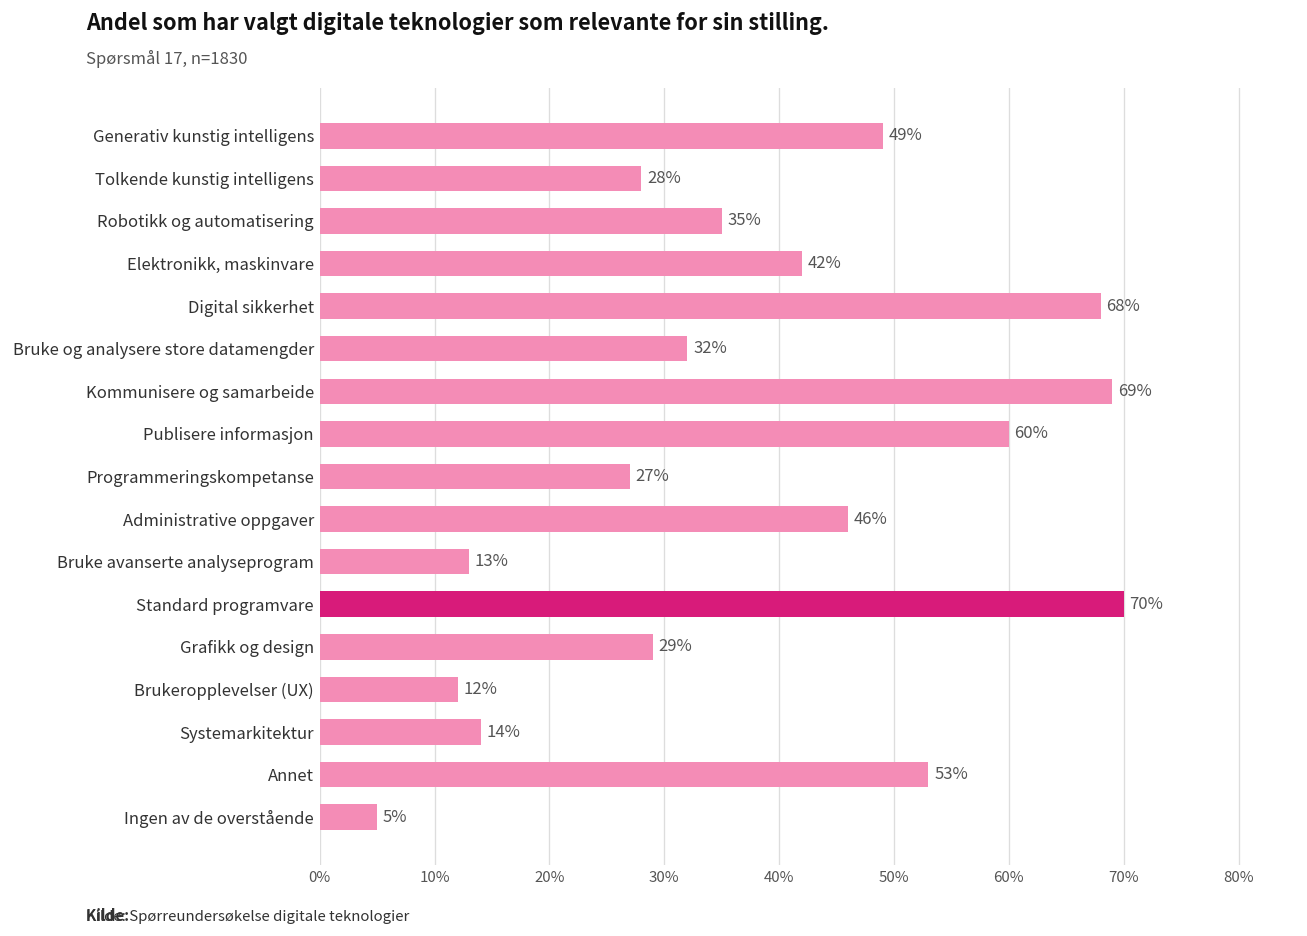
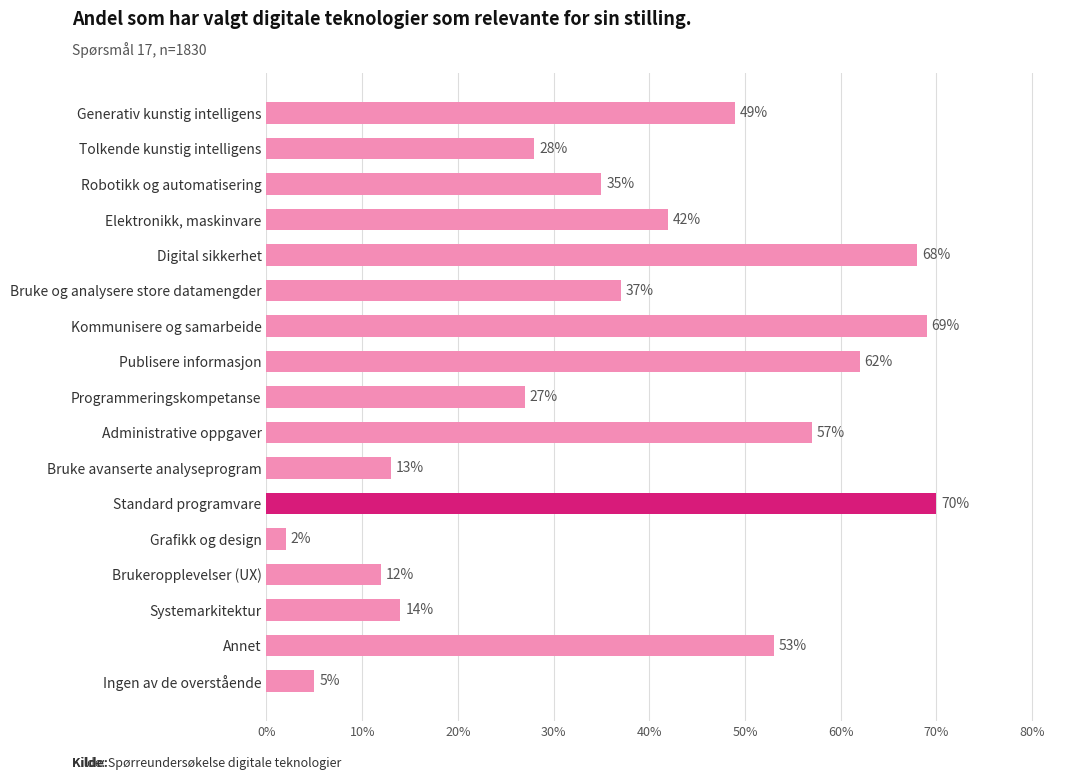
Bruke og analysere store datamengder: 32% -> 37%
Publisere informasjon: 60% -> 62%
Administrative oppgaver: 46% -> 57%
Grafikk og design: 29% -> 2%
